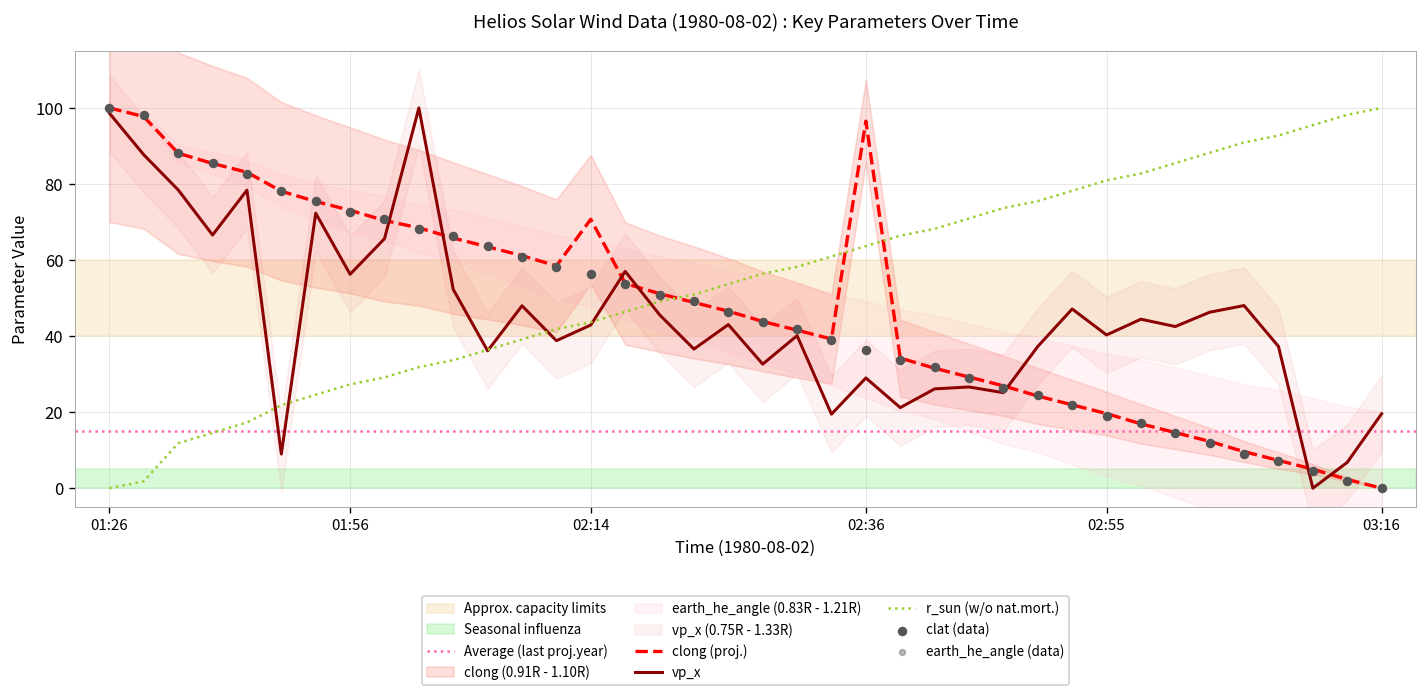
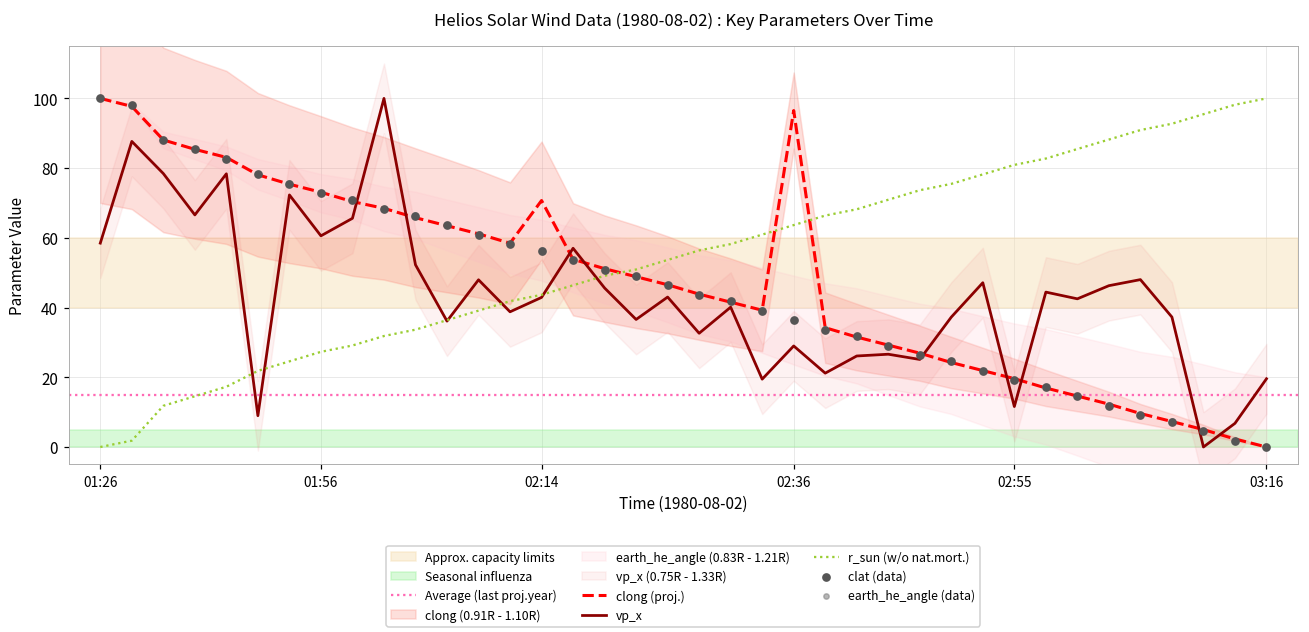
vp_x, 01:26: 99 -> 58
vp_x, 01:56: 56 -> 61
vp_x, 02:55: 40 -> 12
